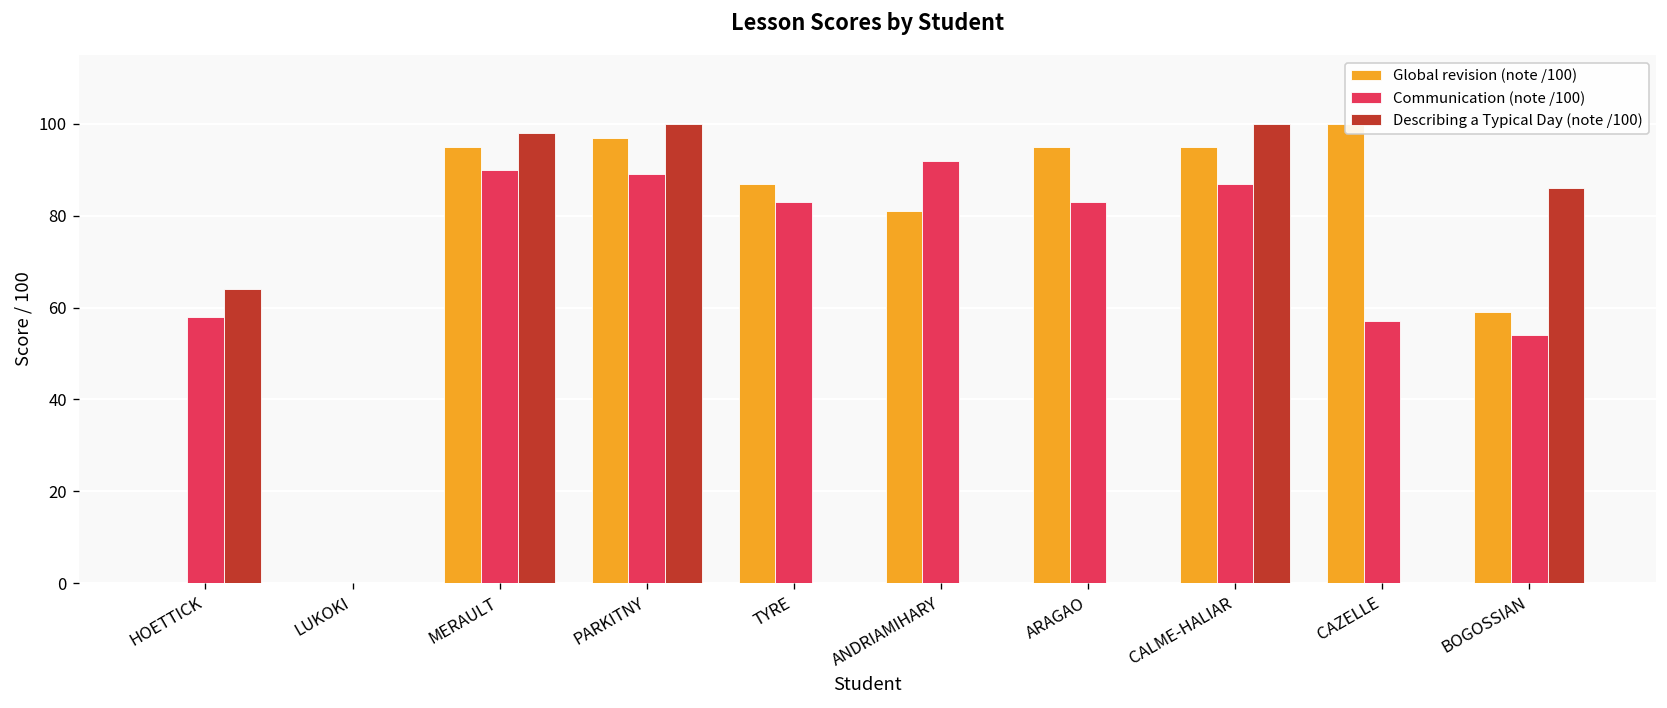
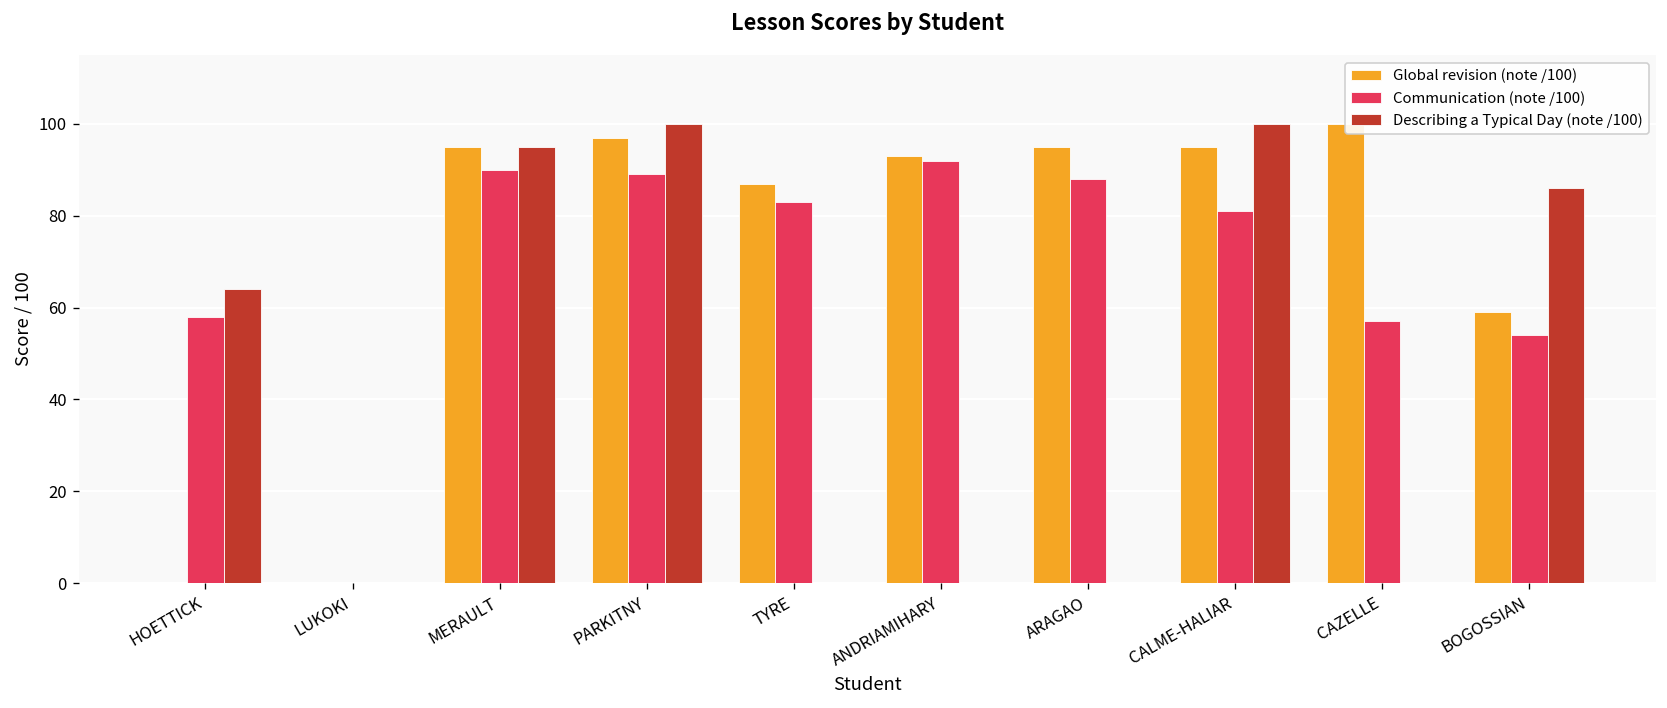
Describing a Typical Day (note /100), MERAULT: 98 -> 95
Global revision (note /100), ANDRIAMIHARY: 81 -> 93
Communication (note /100), ARAGAO: 83 -> 88
Communication (note /100), CALME-HALIAR: 87 -> 81
